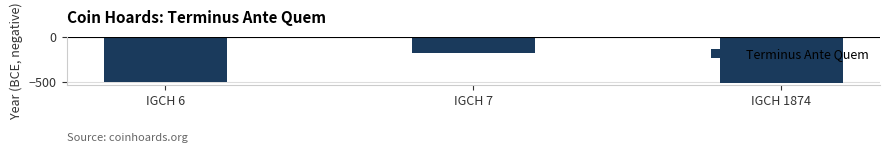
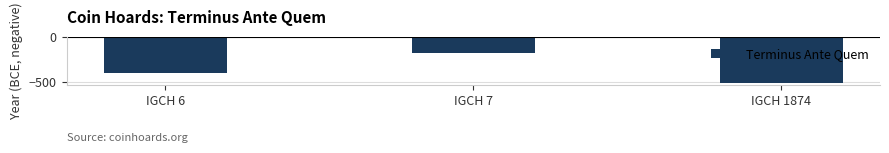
IGCH 6: -500 -> -400
